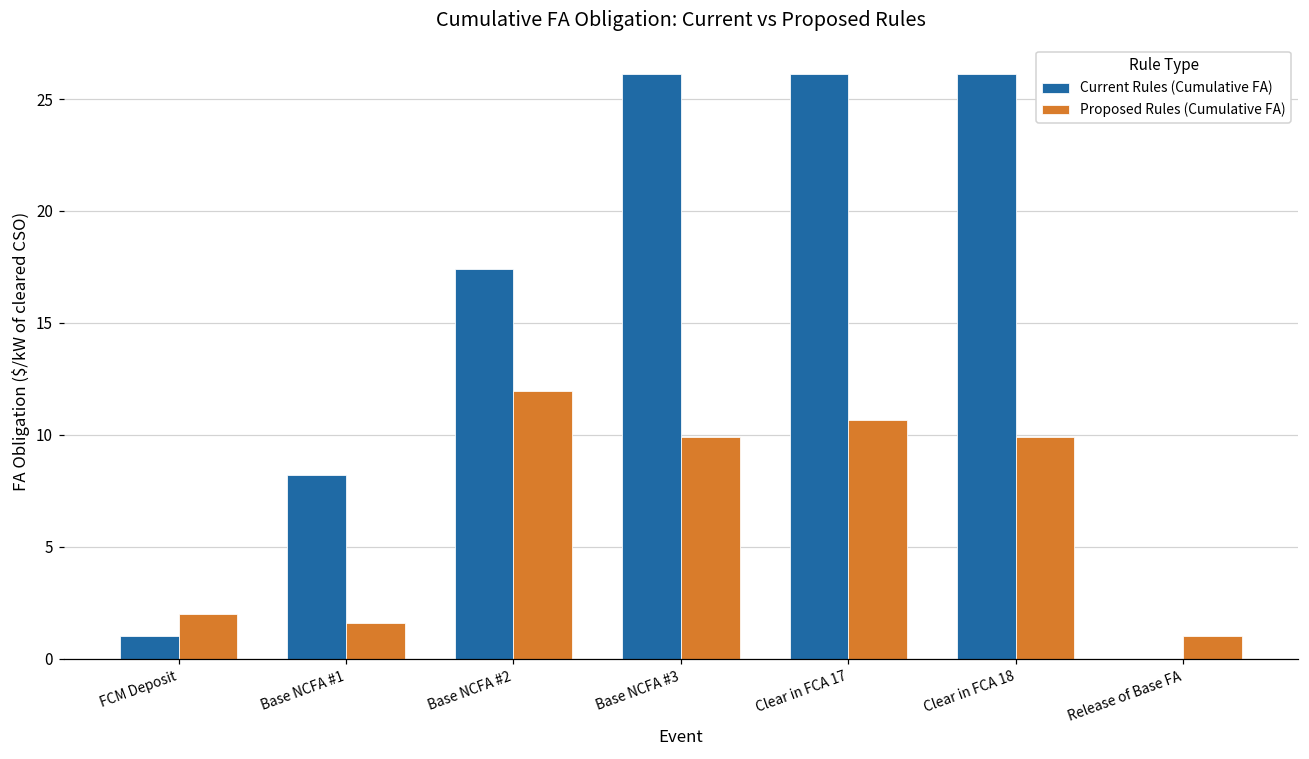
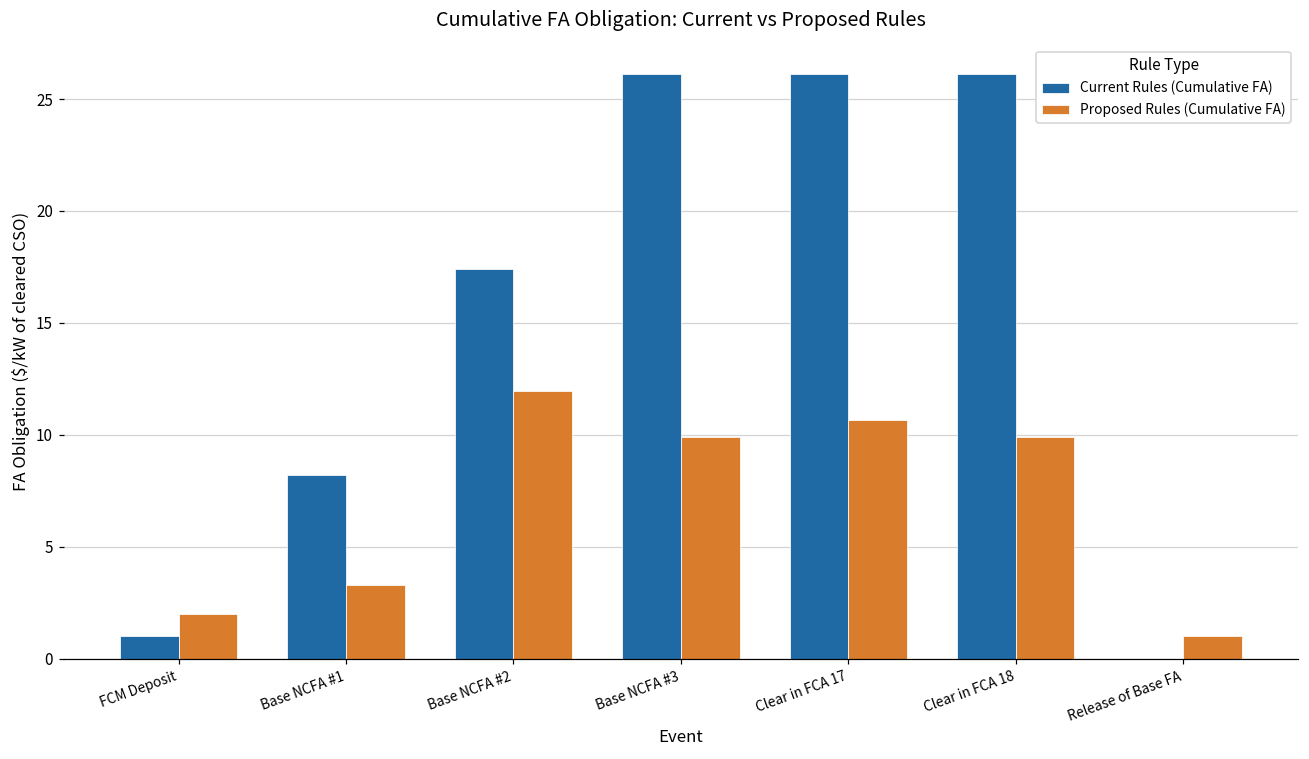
Proposed Rules (Cumulative FA), Base NCFA #1: 1.6 -> 3.3
